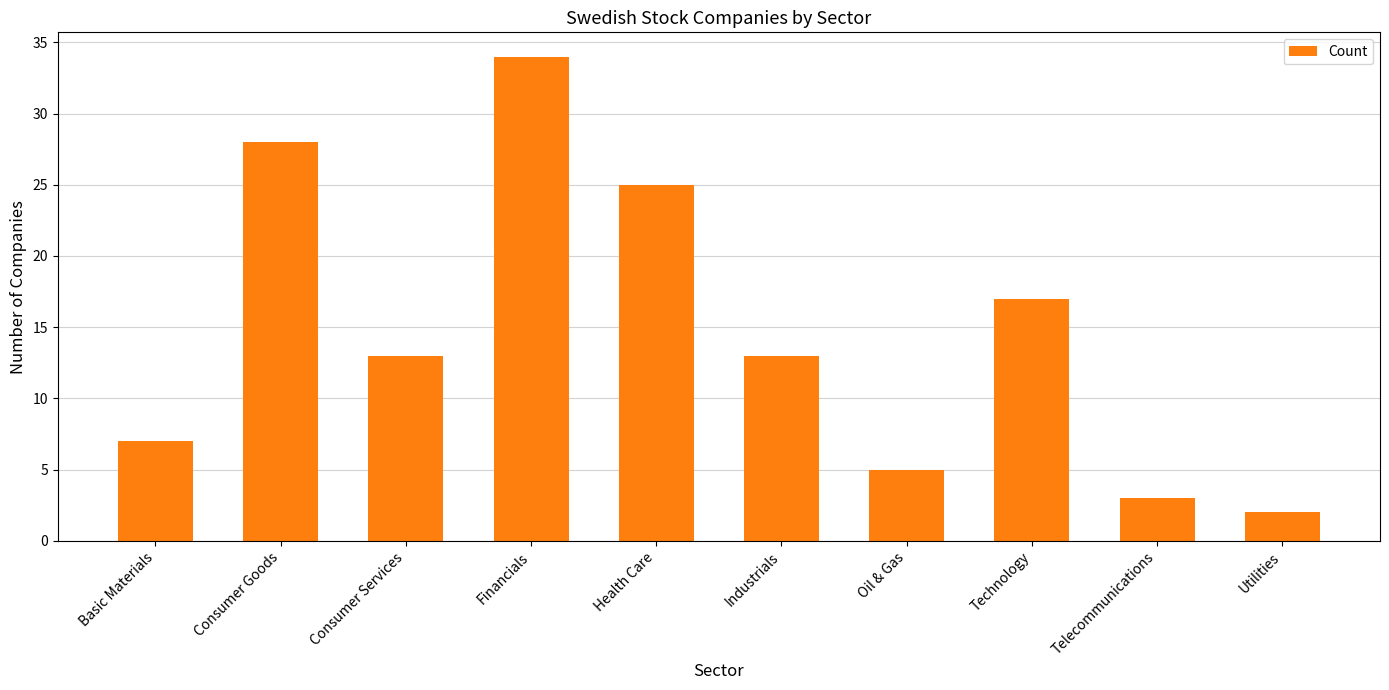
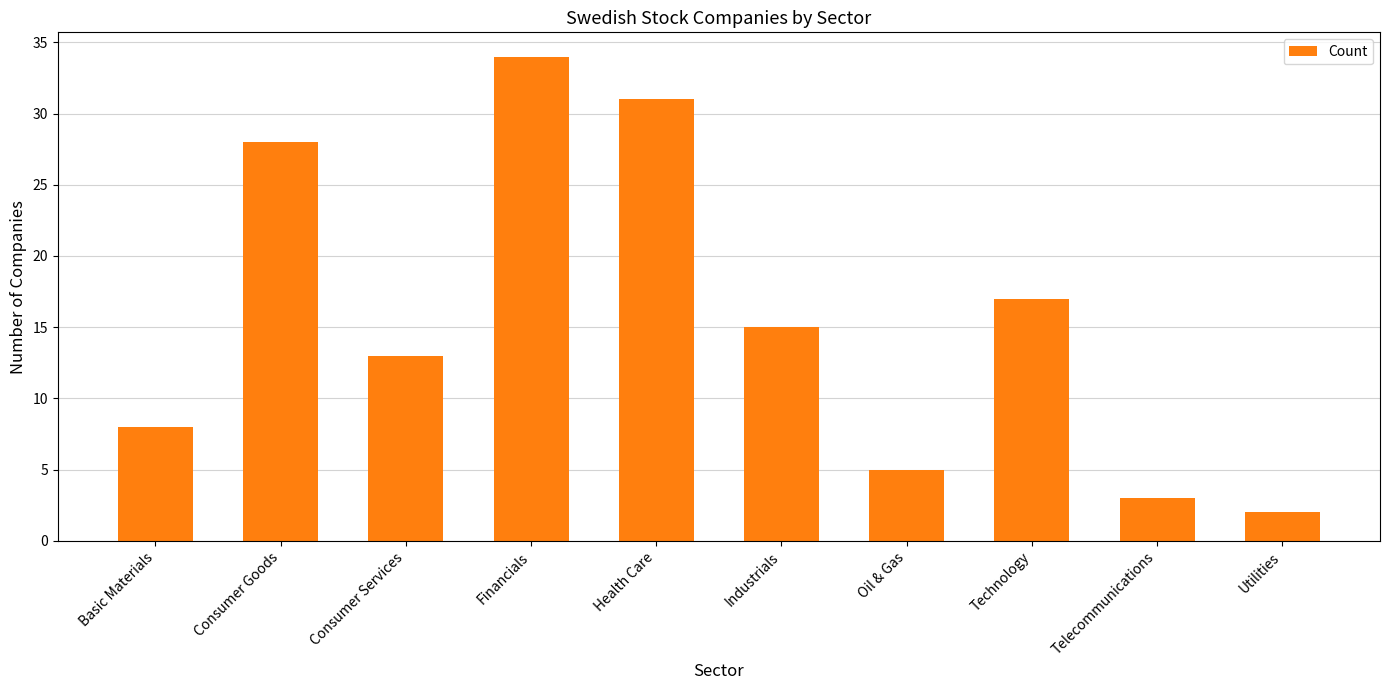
Basic Materials: 7 -> 8
Health Care: 25 -> 31
Industrials: 13 -> 15
